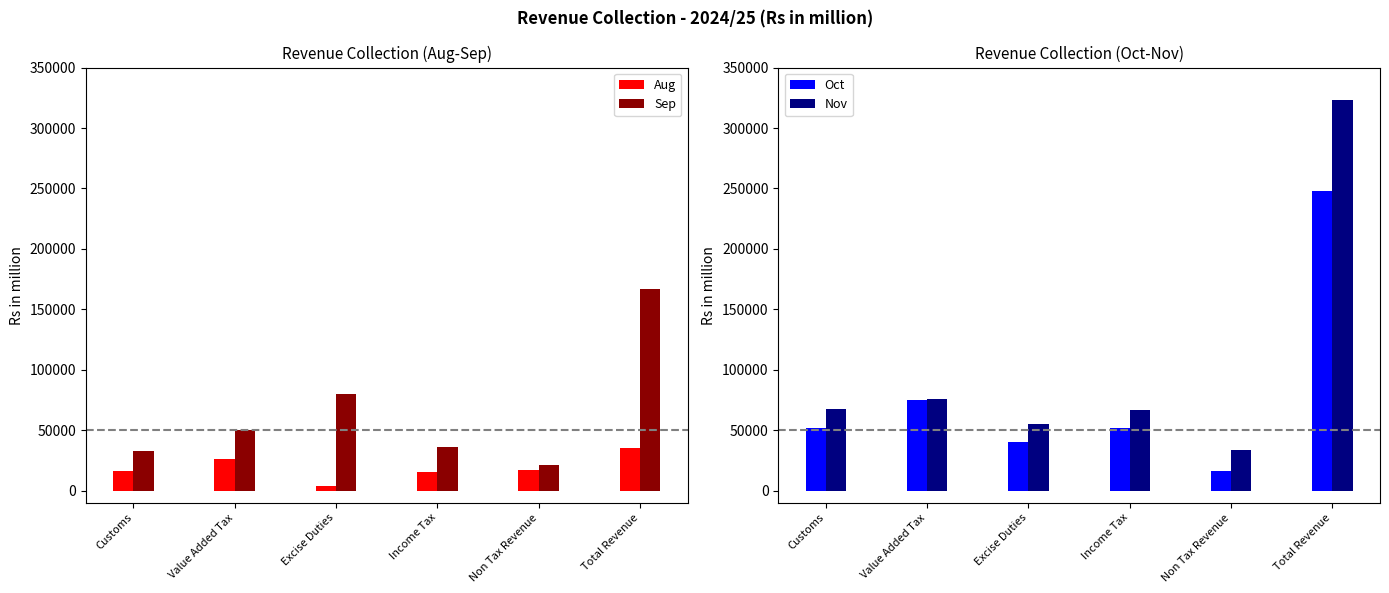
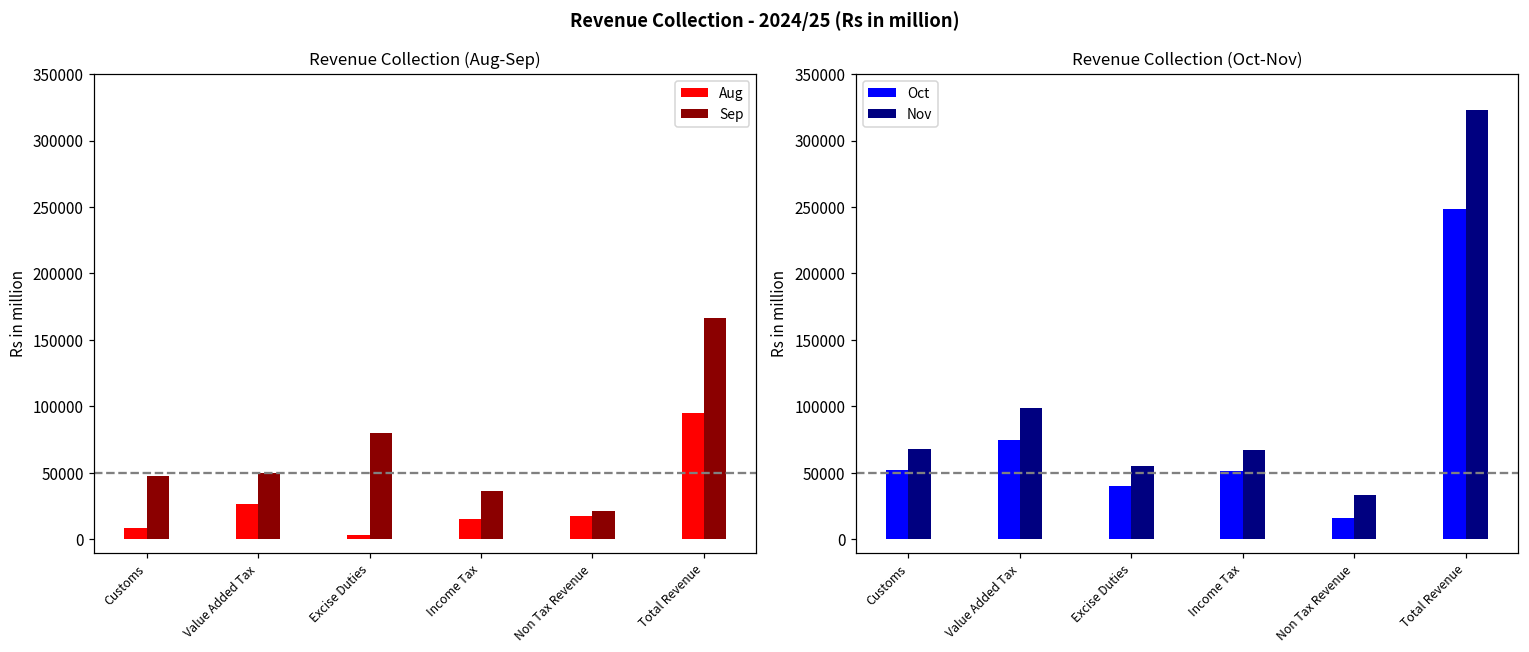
Revenue Collection (Aug-Sep), Aug, Customs: 16000 -> 9000
Revenue Collection (Aug-Sep), Sep, Customs: 33000 -> 47000
Revenue Collection (Aug-Sep), Aug, Total Revenue: 35000 -> 95000
Revenue Collection (Oct-Nov), Nov, Value Added Tax: 75000 -> 99000
